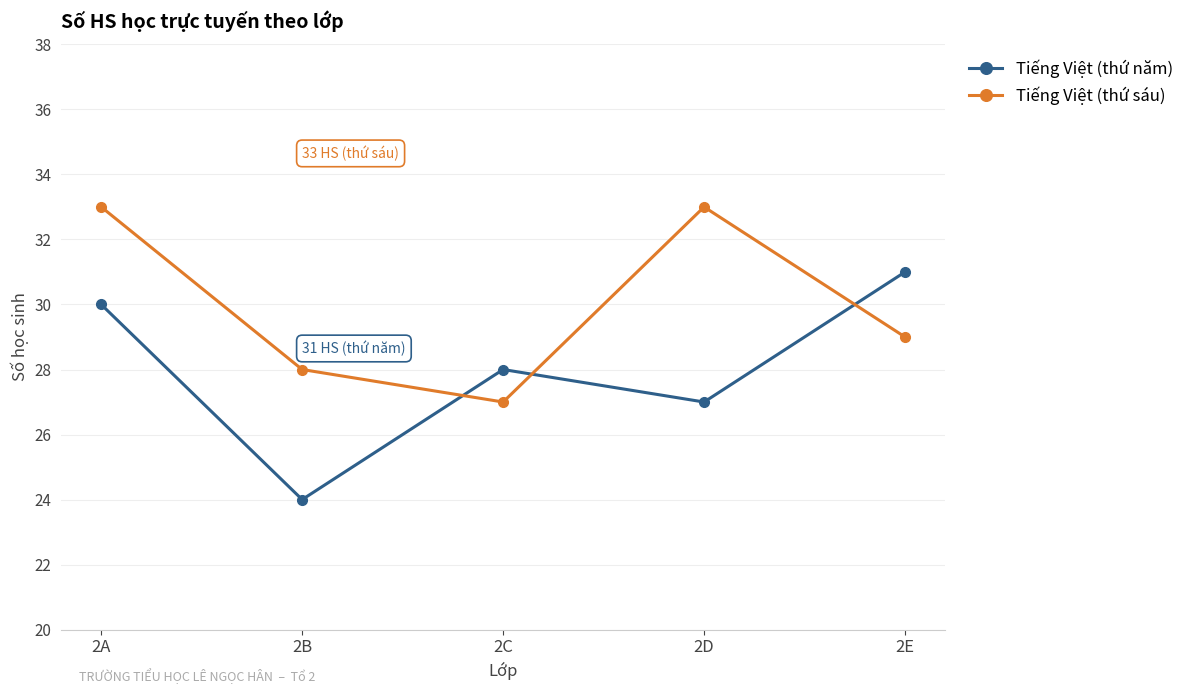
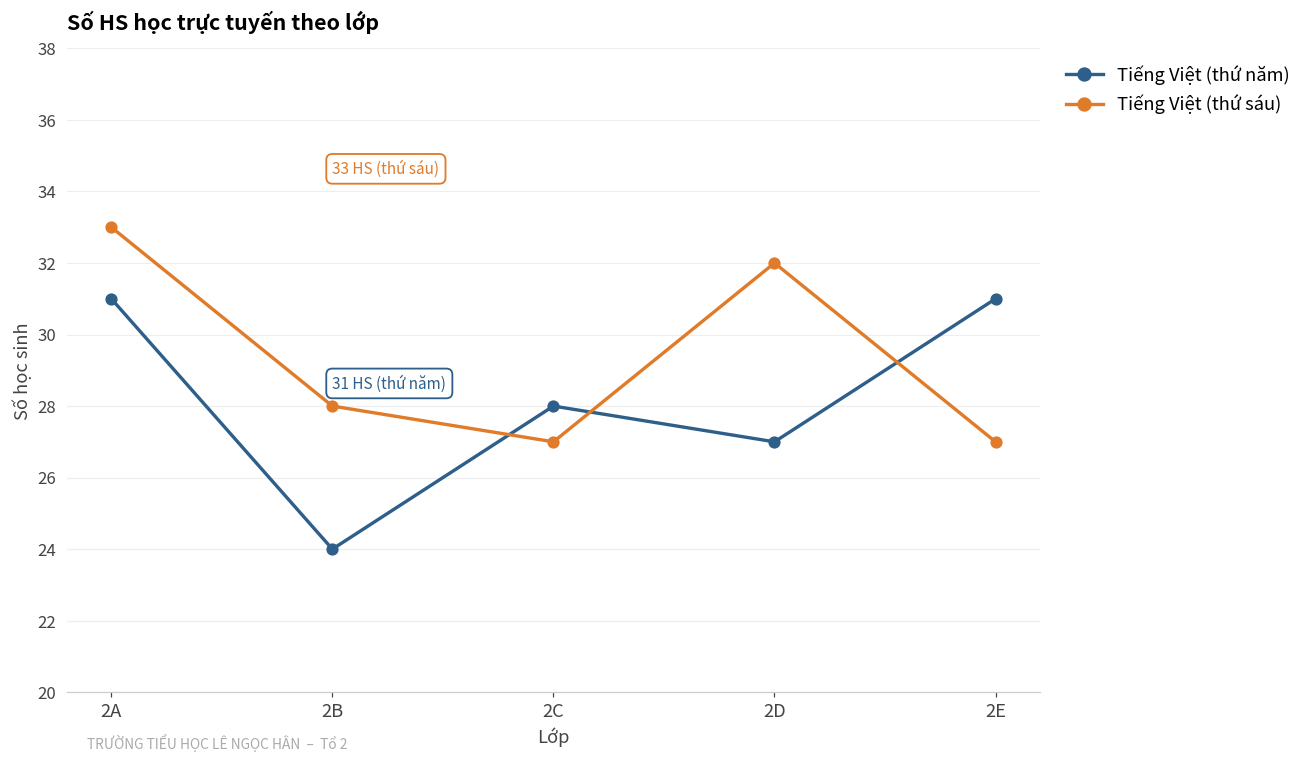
Tiếng Việt (thứ năm), 2A: 30 -> 31
Tiếng Việt (thứ sáu), 2D: 33 -> 32
Tiếng Việt (thứ sáu), 2E: 29 -> 27
